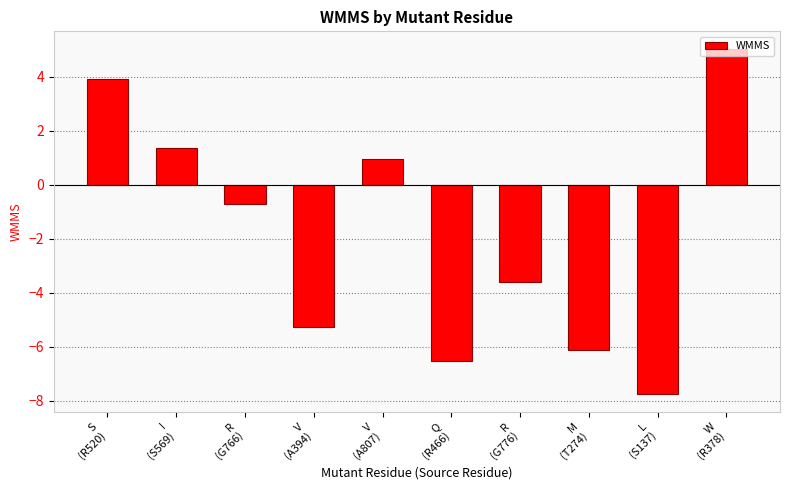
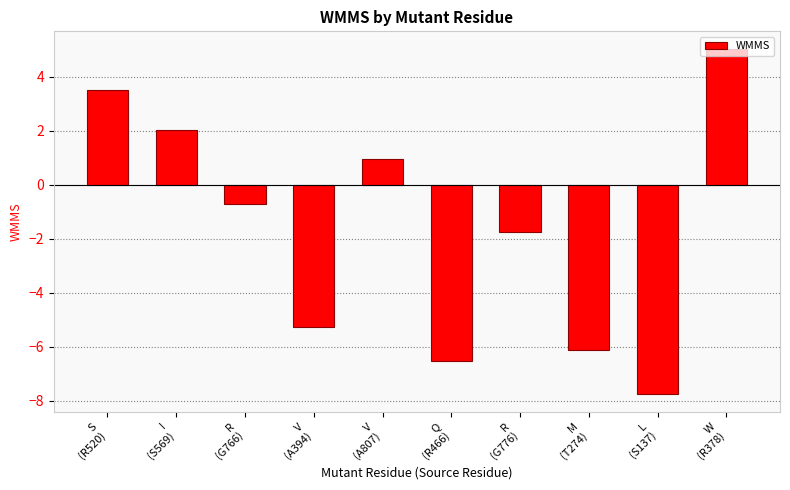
S (R520): 3.9 -> 3.5
I (S569): 1.4 -> 2.0
R (G776): -3.6 -> -1.8
